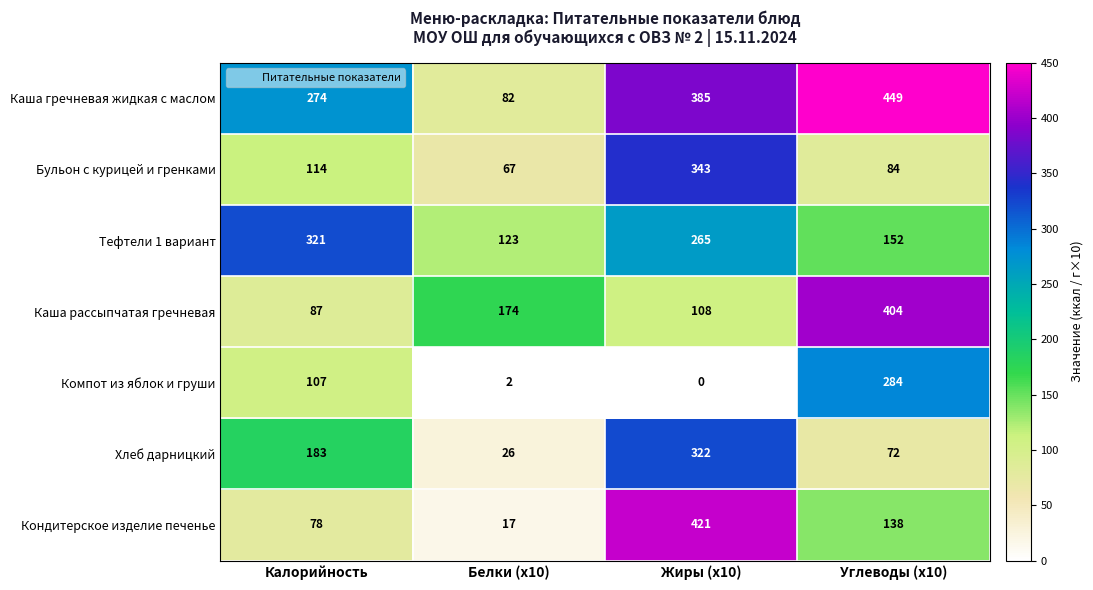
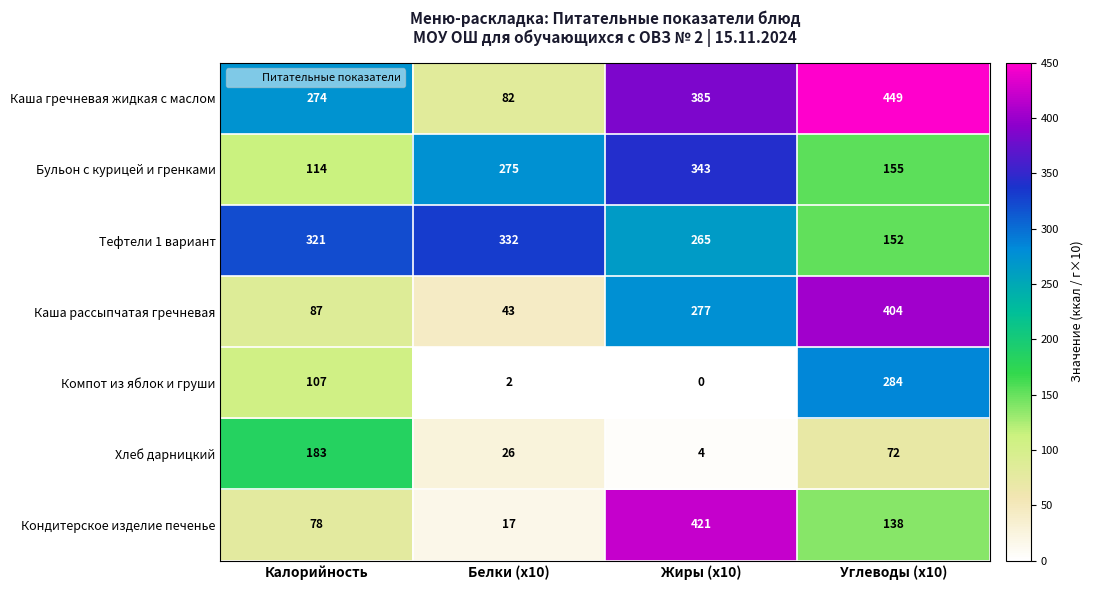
Бульон с курицей и гренками, Белки (x10): 67 -> 275
Бульон с курицей и гренками, Углеводы (x10): 84 -> 155
Тефтели 1 вариант, Белки (x10): 123 -> 332
Каша рассыпчатая гречневая, Белки (x10): 174 -> 43
Каша рассыпчатая гречневая, Жиры (x10): 108 -> 277
Хлеб дарницкий, Жиры (x10): 322 -> 4
